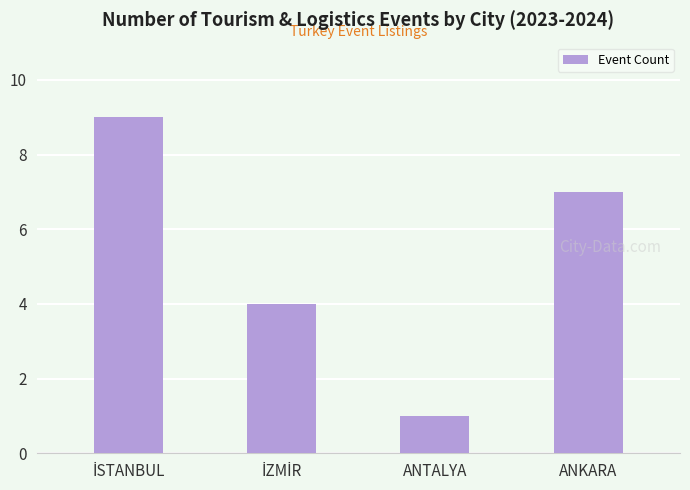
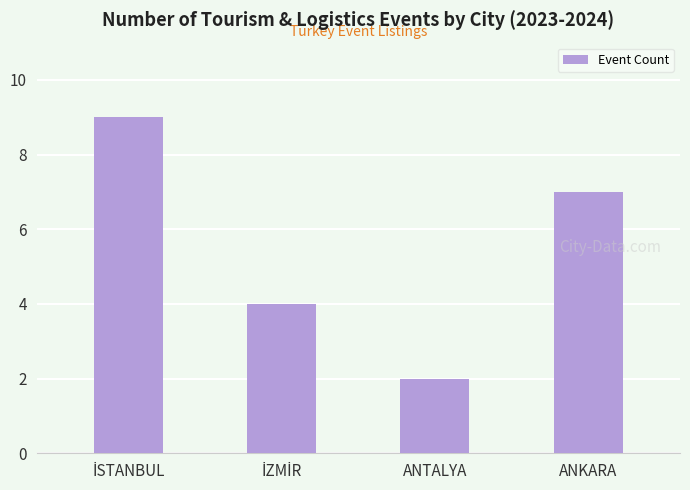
ANTALYA: 1 -> 2
